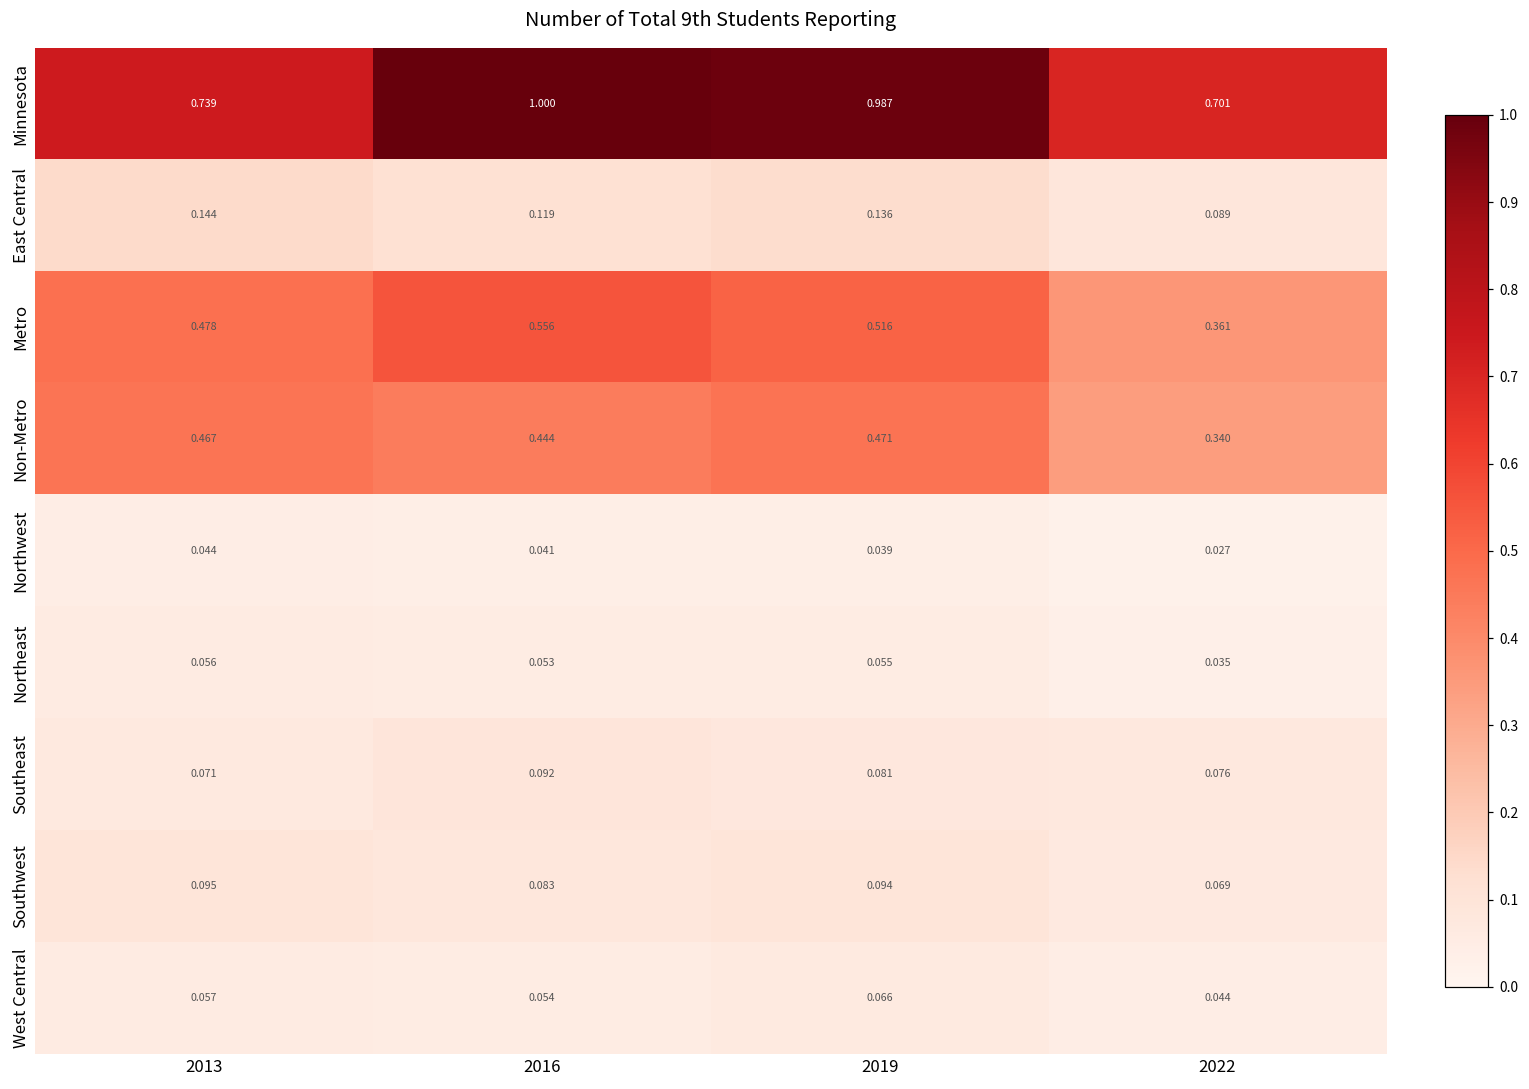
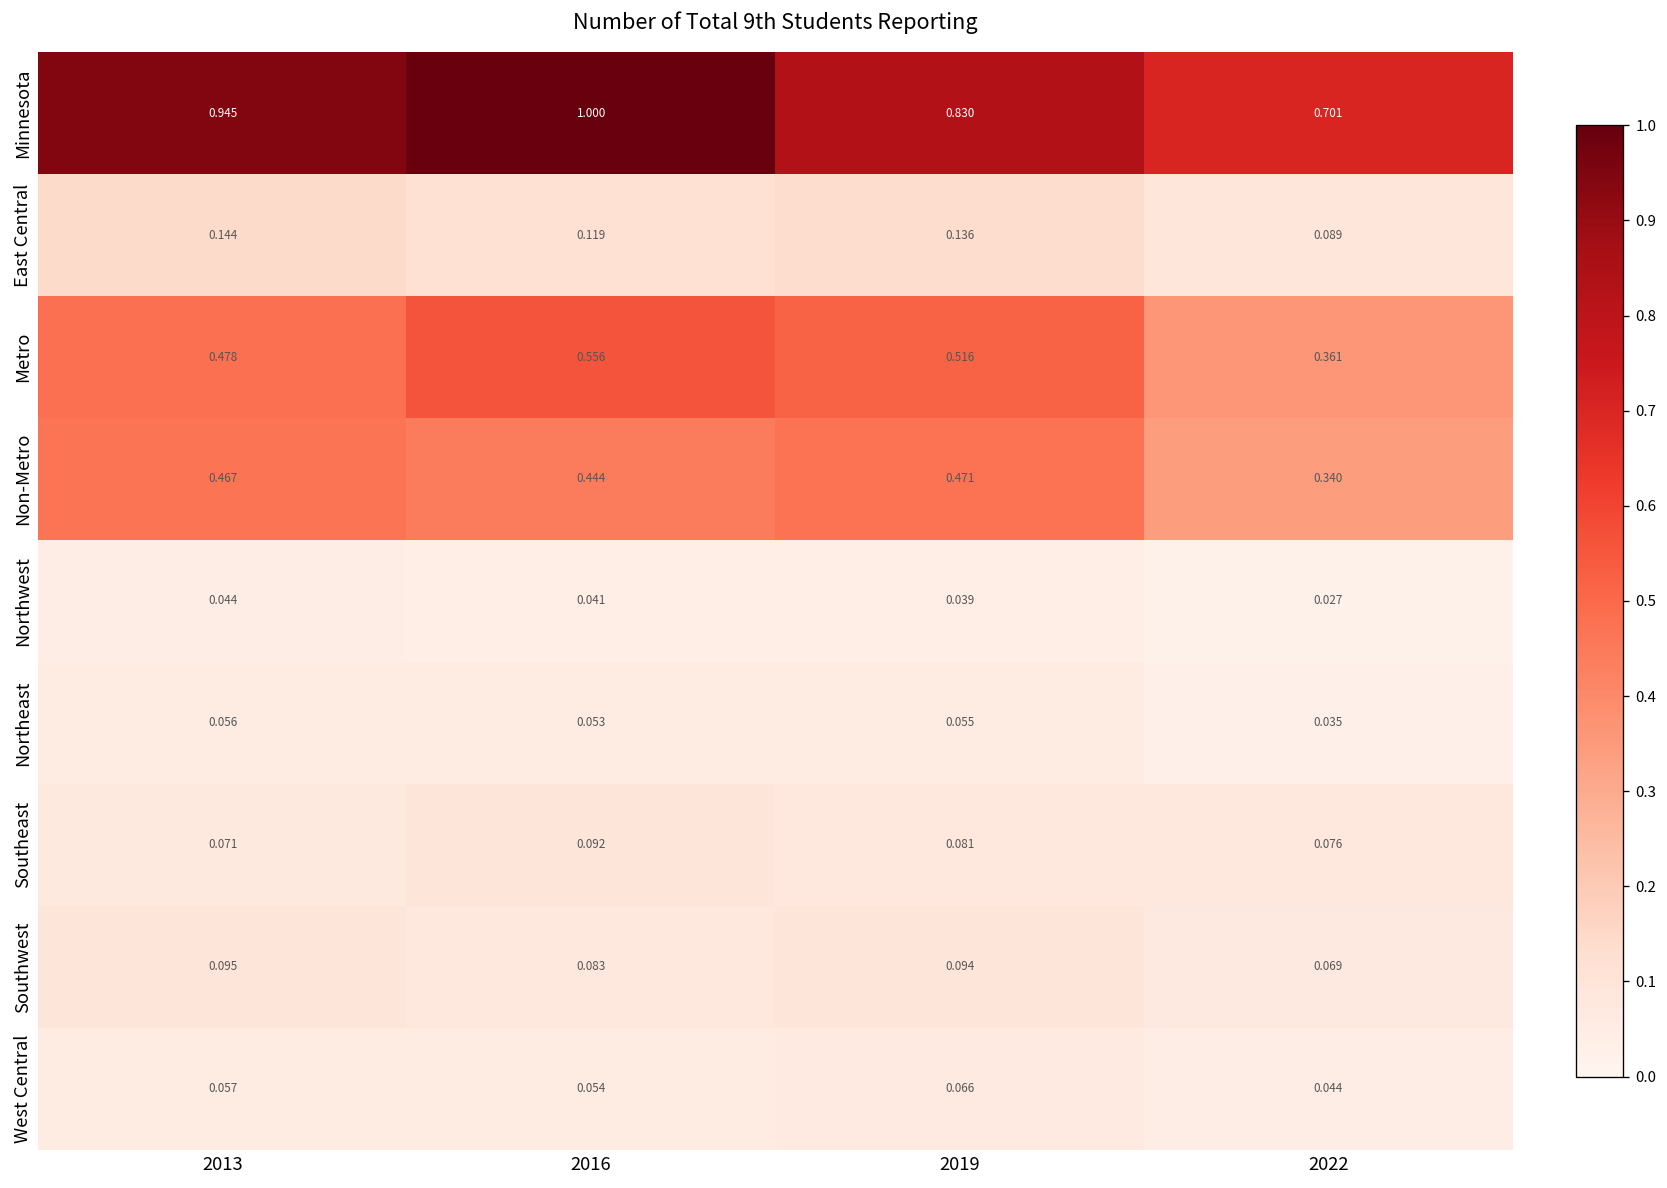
Minnesota, 2013: 0.739 -> 0.945
Minnesota, 2019: 0.987 -> 0.830
